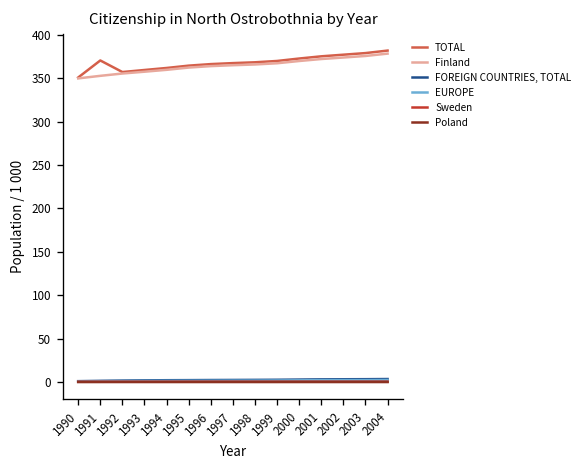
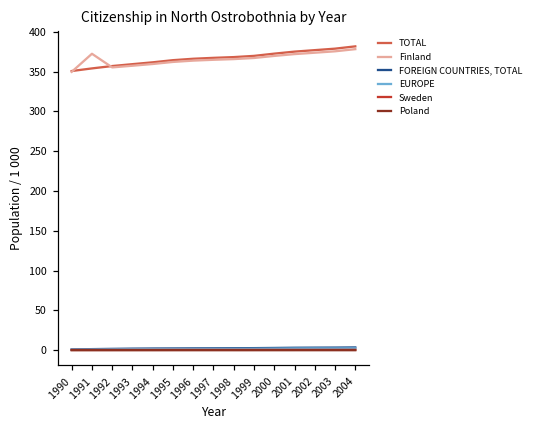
TOTAL, 1991: 370 -> 350
Finland, 1991: 350 -> 370
